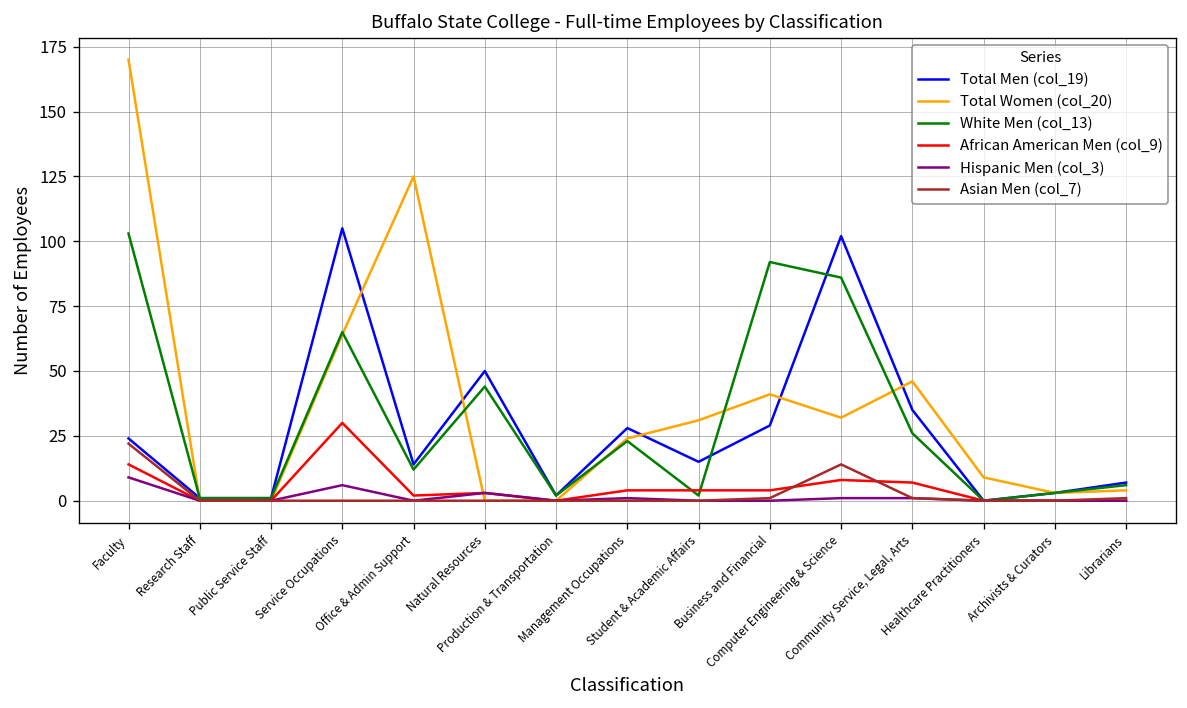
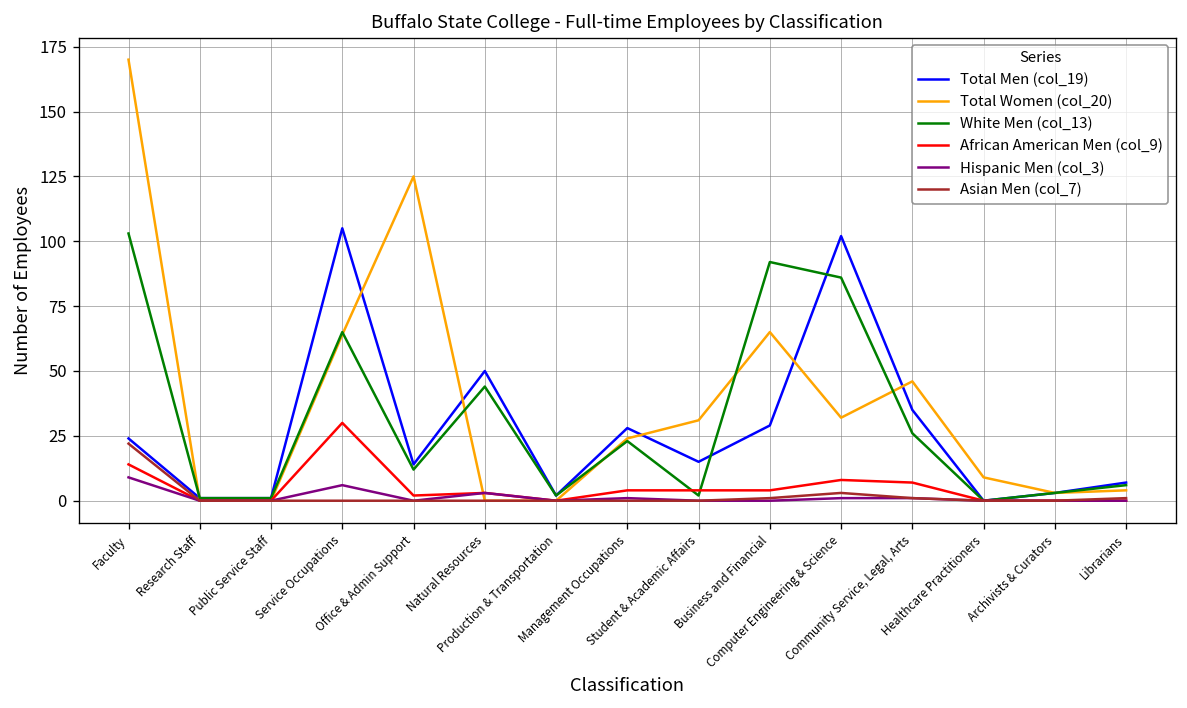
Total Women (col_20), Business and Financial: 41 -> 65
Asian Men (col_7), Computer Engineering & Science: 14 -> 3
